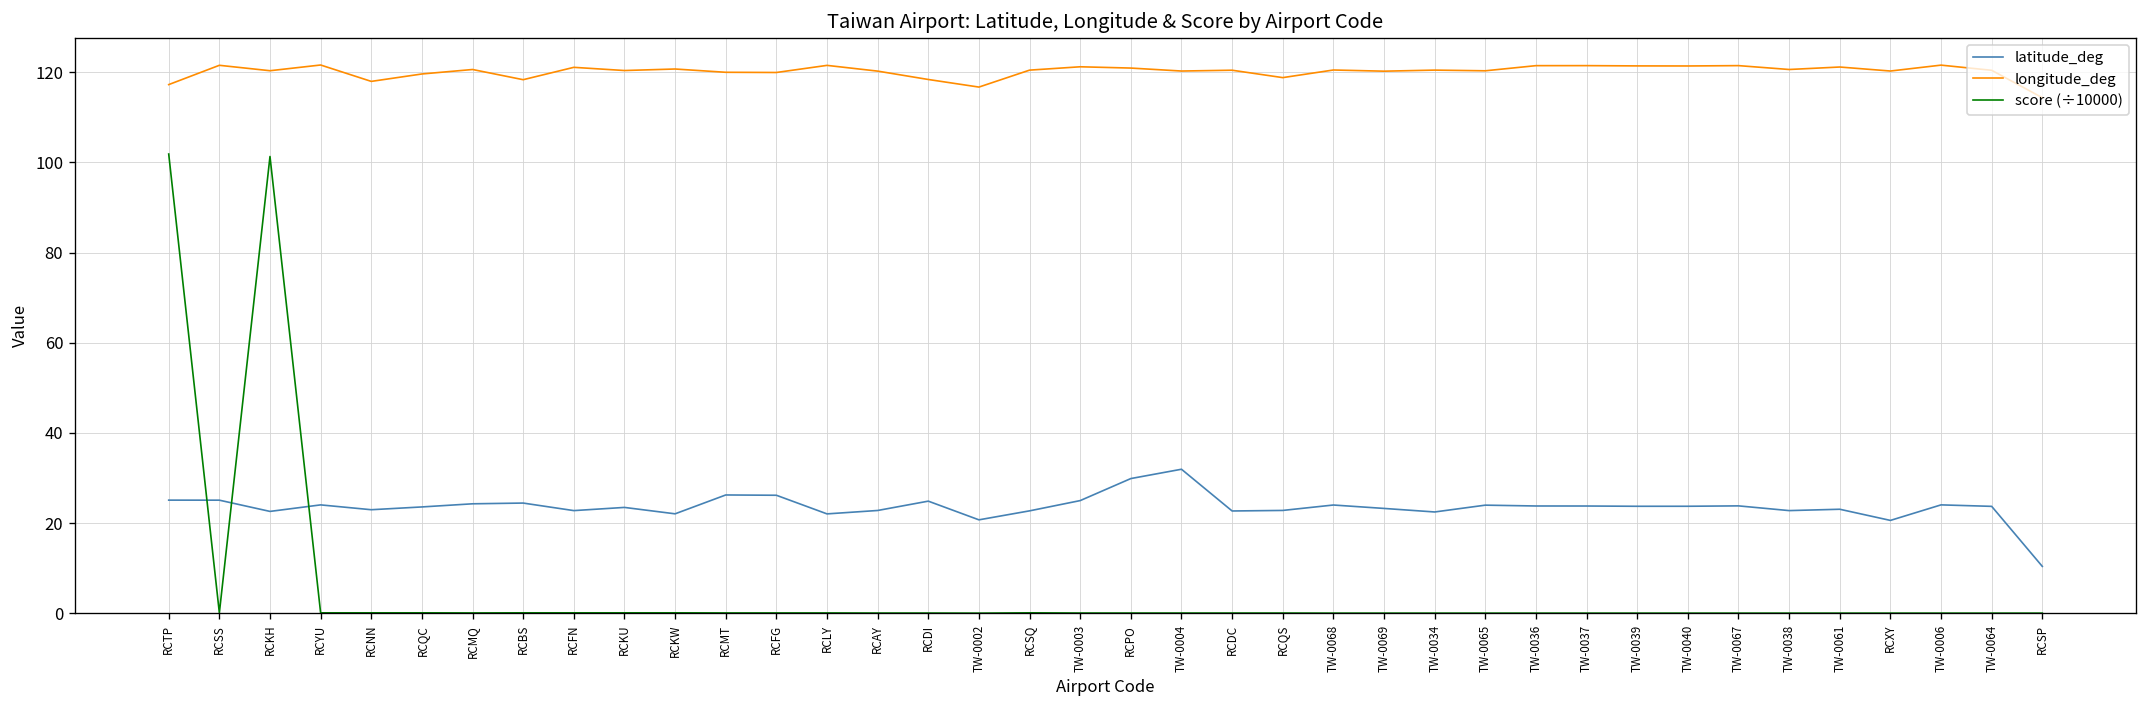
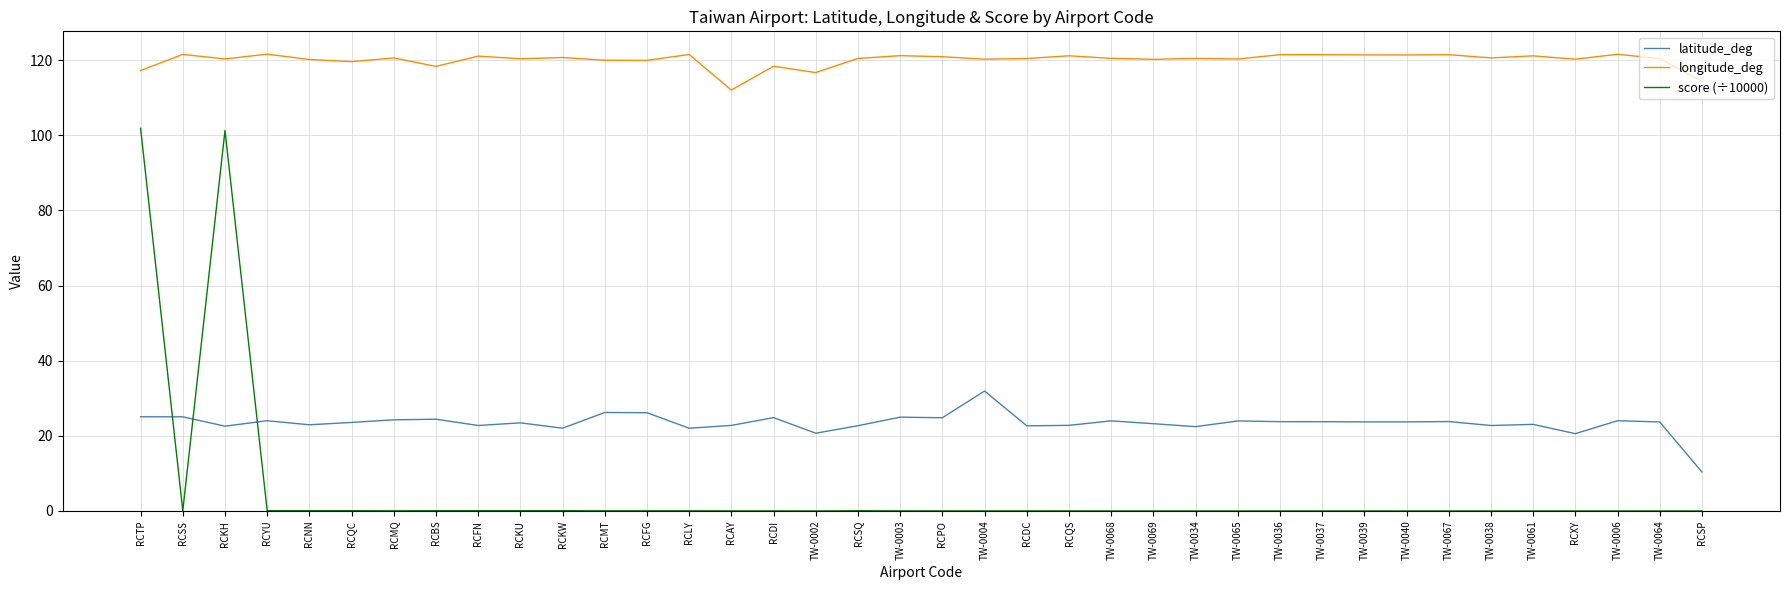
longitude_deg, RCNN: 118 -> 120
longitude_deg, RCAY: 120 -> 112
latitude_deg, RCPO: 30 -> 25
longitude_deg, RCQS: 119 -> 121
